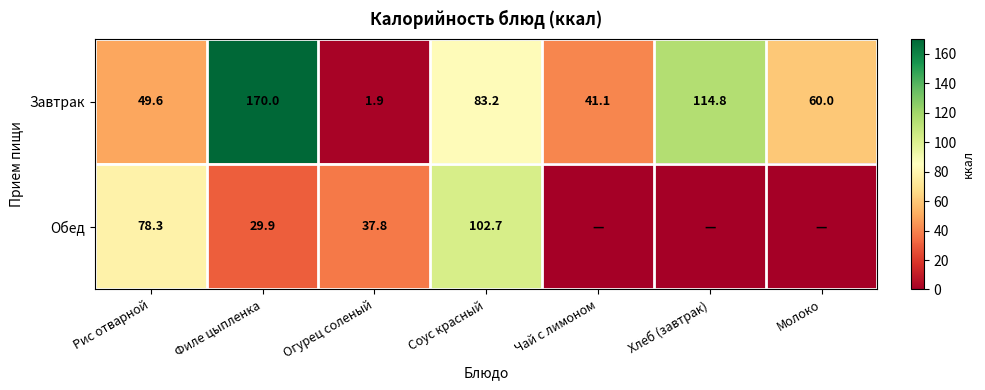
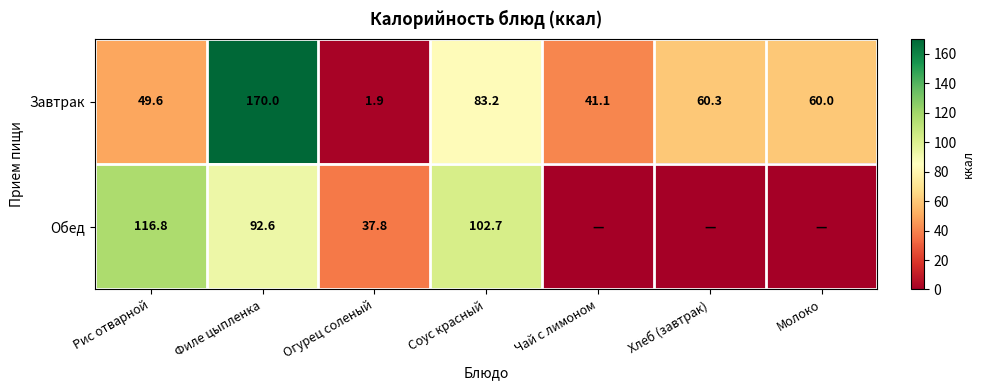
Завтрак, Хлеб (завтрак): 114.8 -> 60.3
Обед, Рис отварной: 78.3 -> 116.8
Обед, Филе цыпленка: 29.9 -> 92.6
